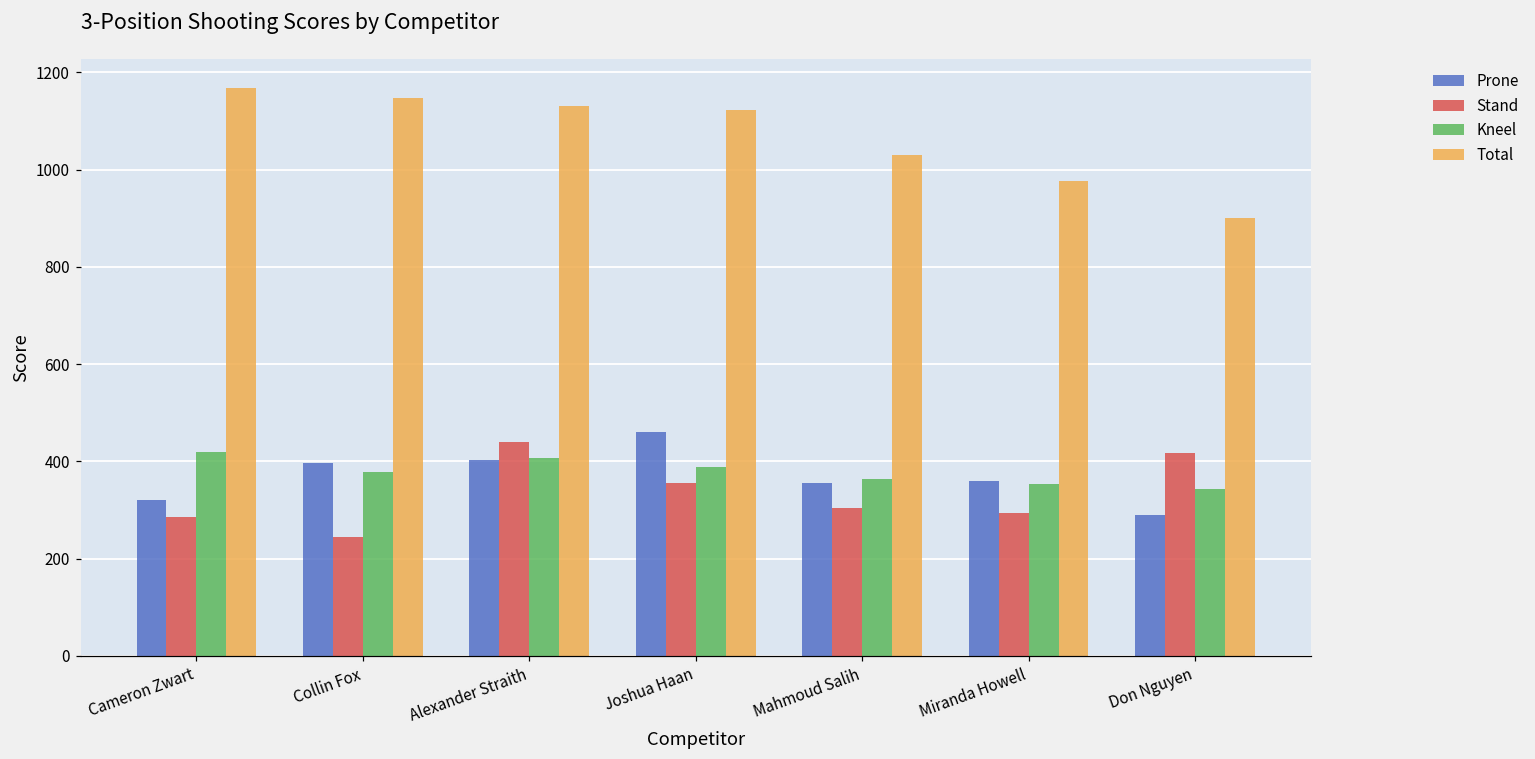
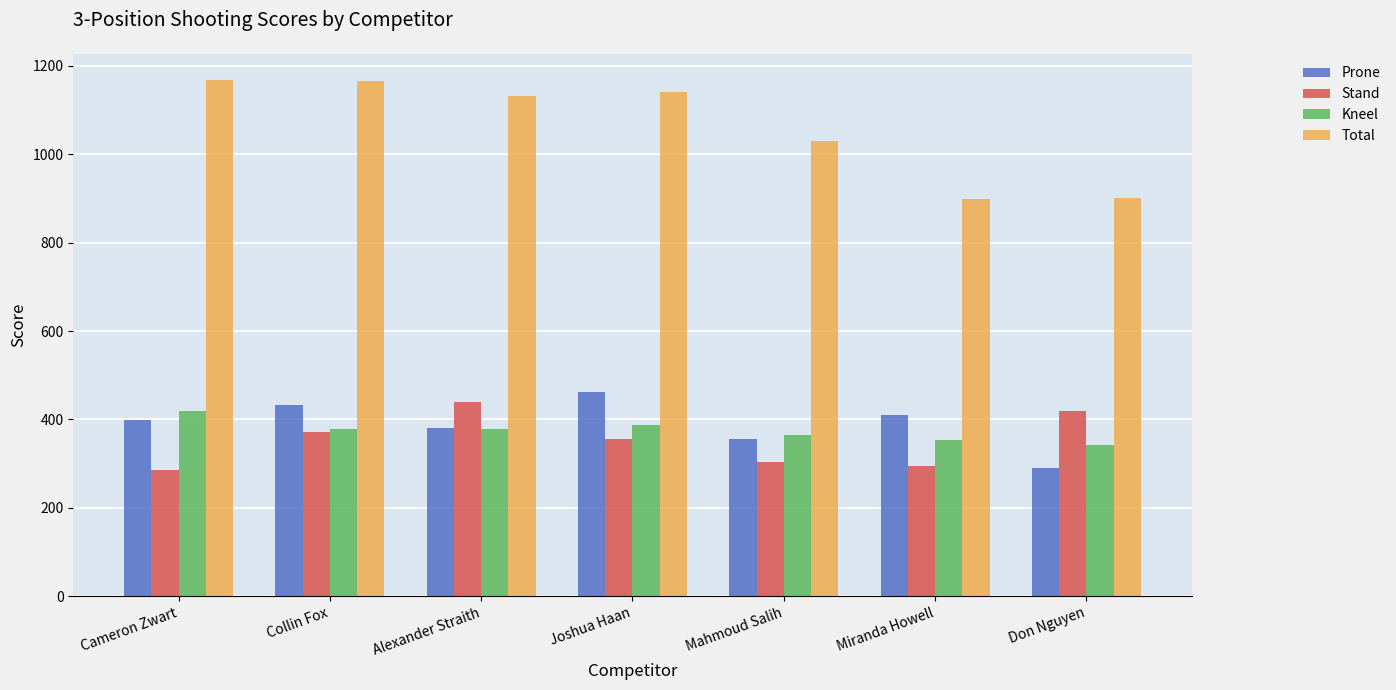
Prone, Cameron Zwart: 320 -> 400
Prone, Collin Fox: 400 -> 430
Stand, Collin Fox: 250 -> 370
Total, Collin Fox: 1150 -> 1170
Prone, Alexander Straith: 400 -> 380
Kneel, Alexander Straith: 410 -> 380
Total, Joshua Haan: 1120 -> 1140
Prone, Miranda Howell: 360 -> 410
Total, Miranda Howell: 980 -> 900
